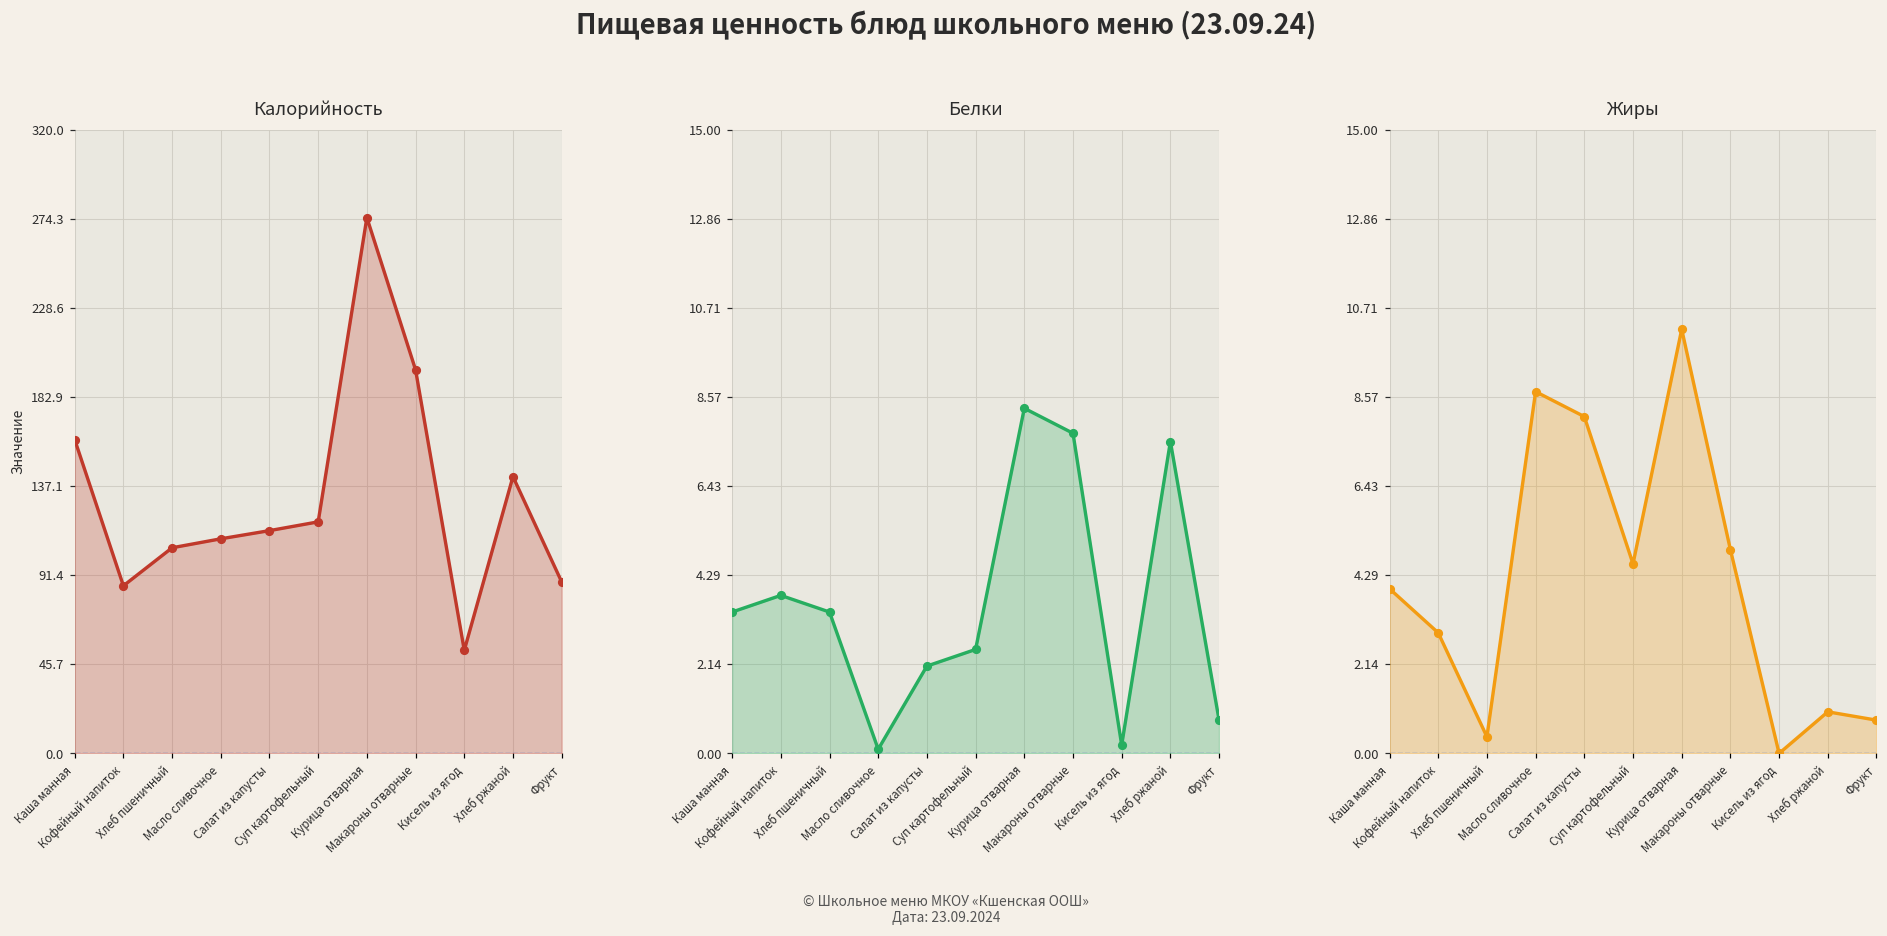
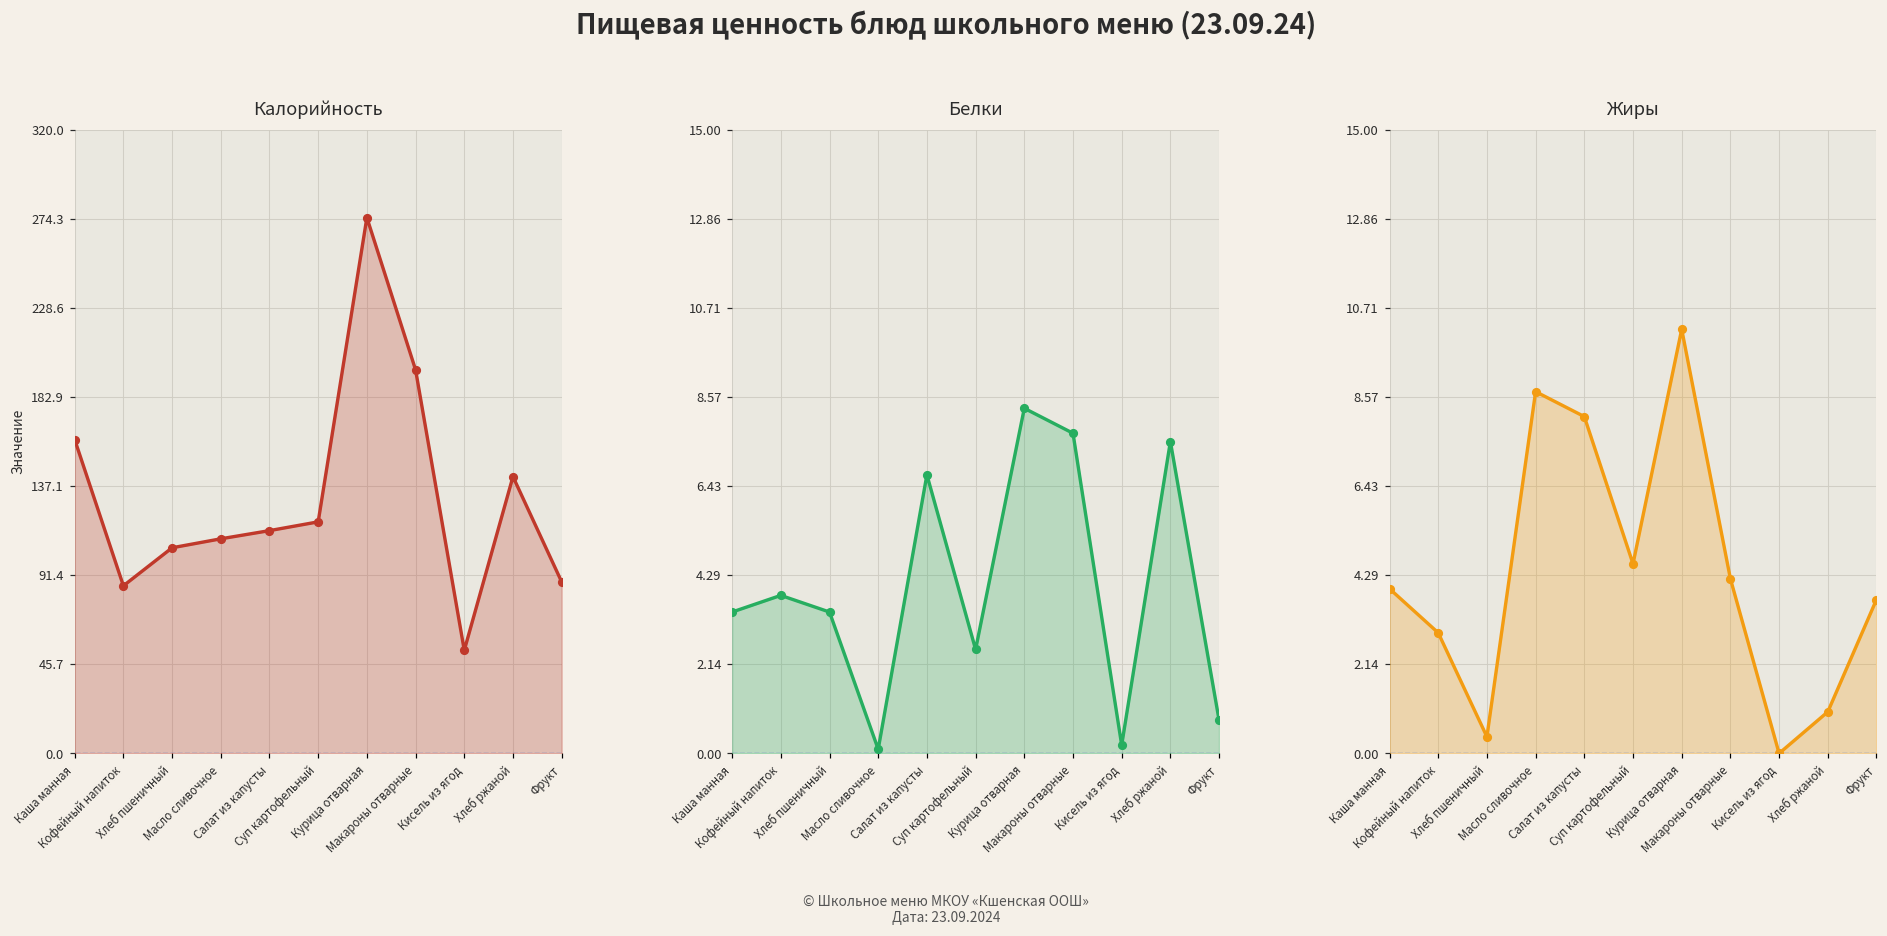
Белки, Салат из капусты: 2.1 -> 6.7
Жиры, Макароны отварные: 4.9 -> 4.2
Жиры, Фрукт: 0.8 -> 3.7
